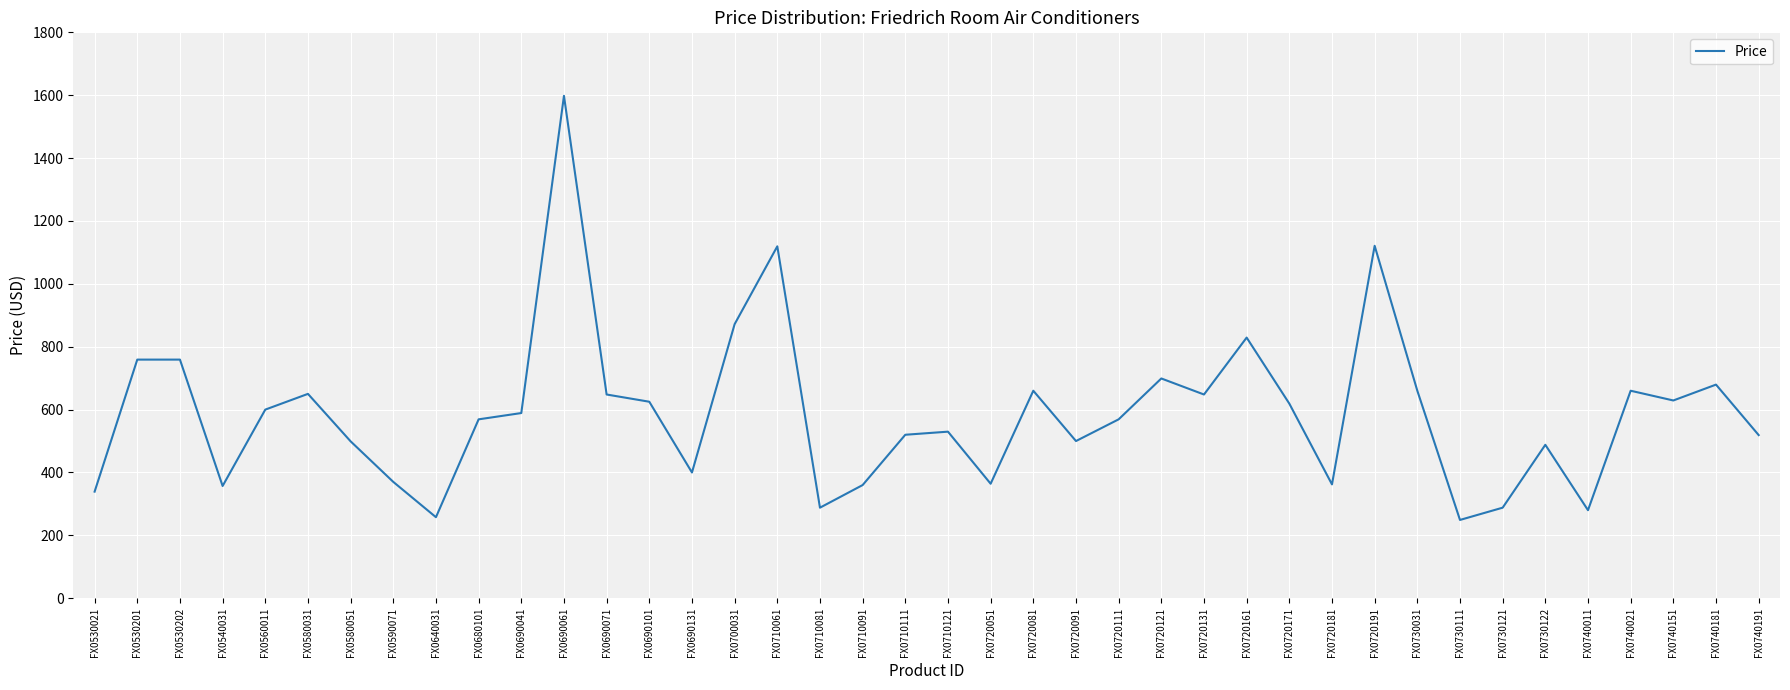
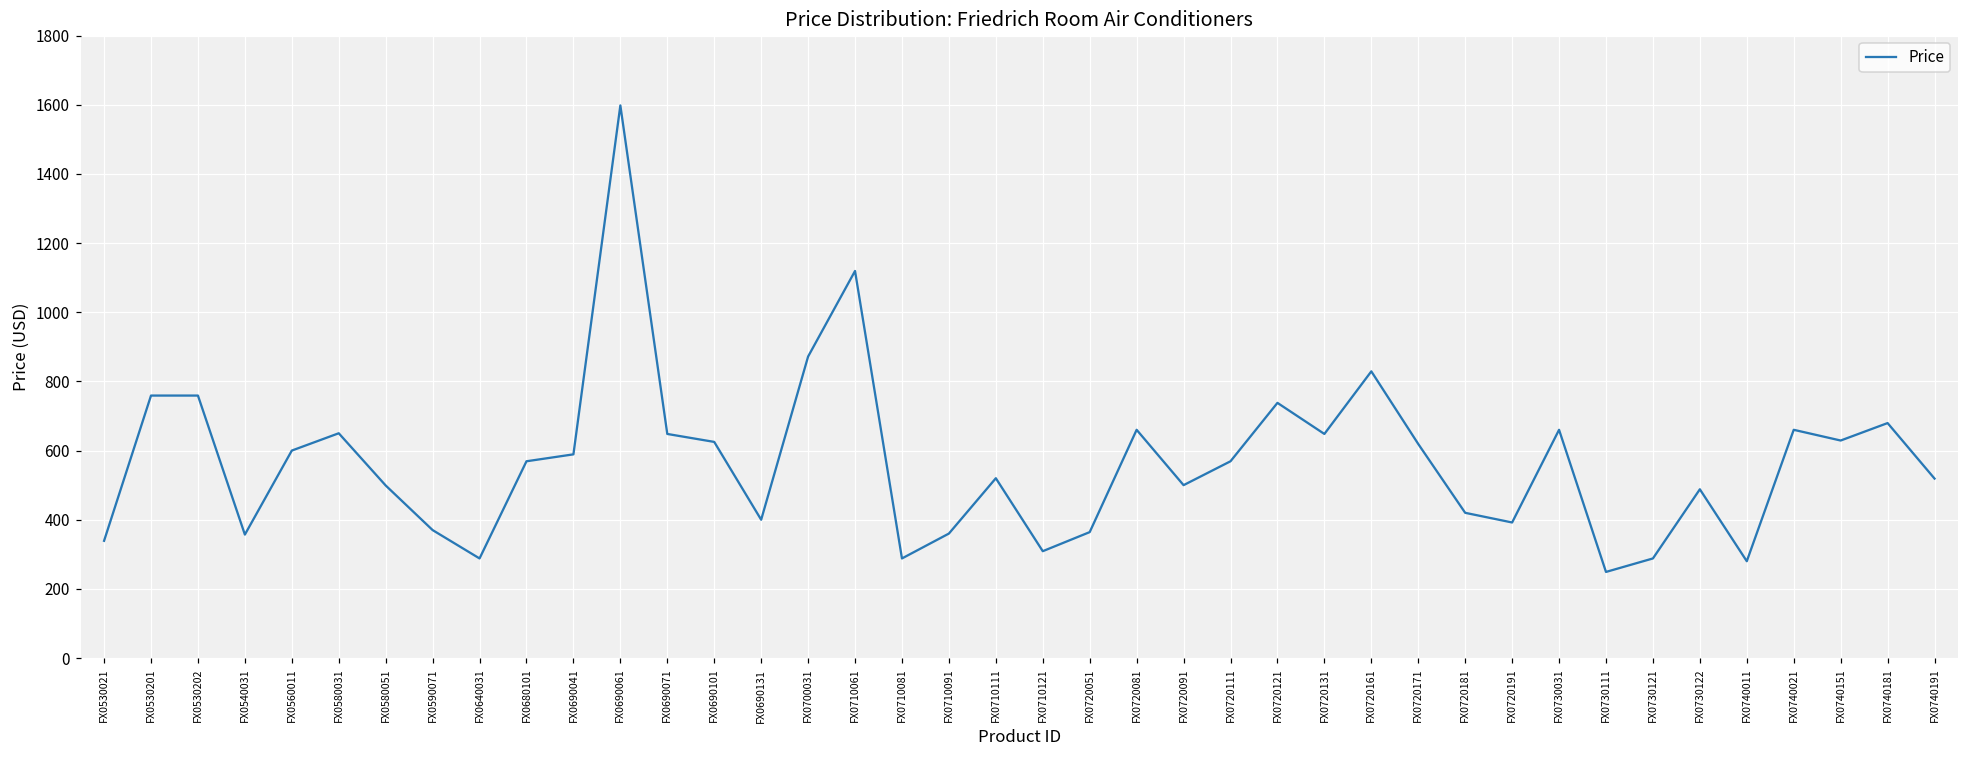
FX0640031: 260 -> 290
FX0710121: 530 -> 310
FX0720121: 700 -> 740
FX0720181: 360 -> 420
FX0720191: 1120 -> 390
